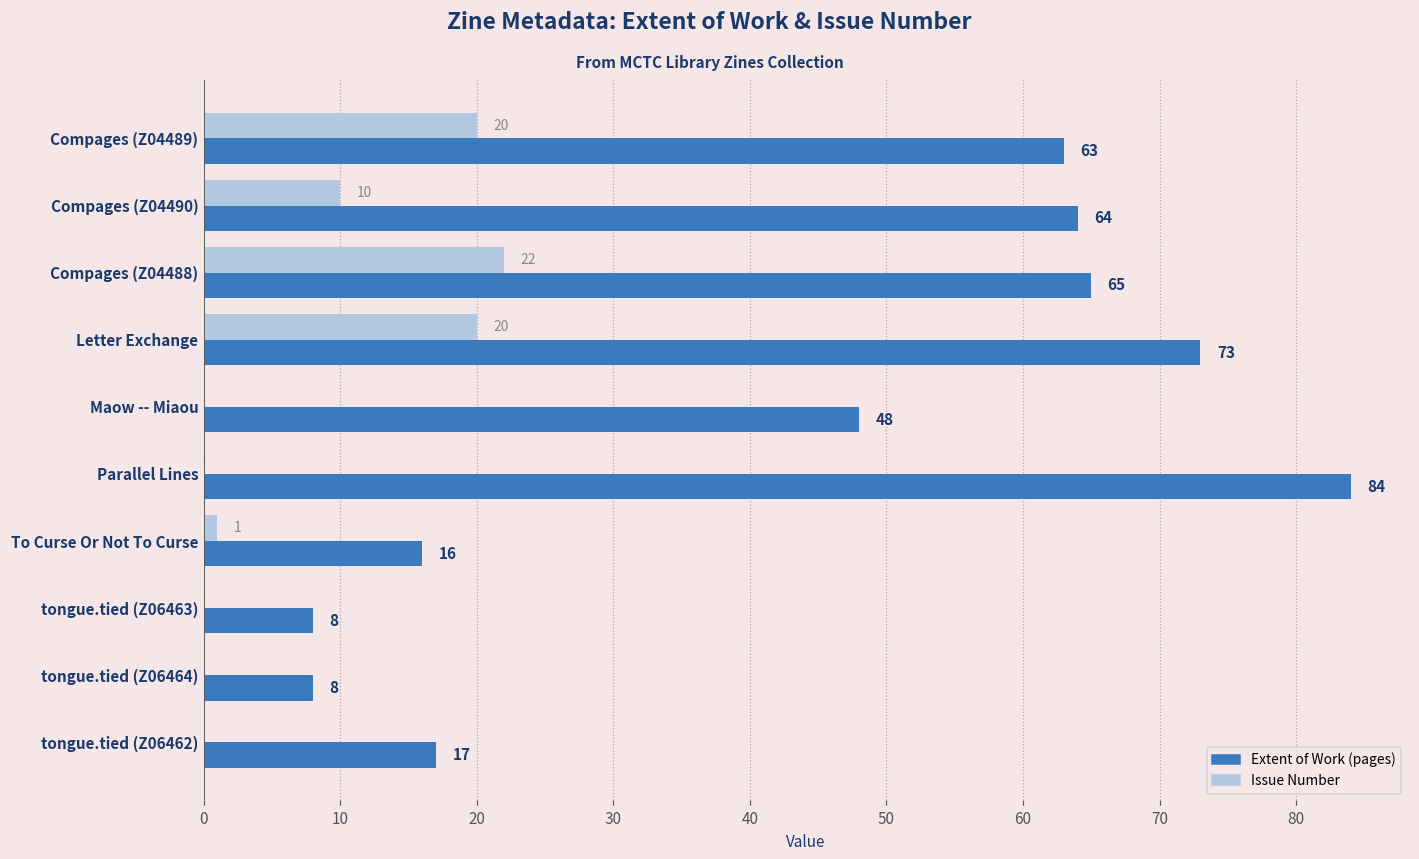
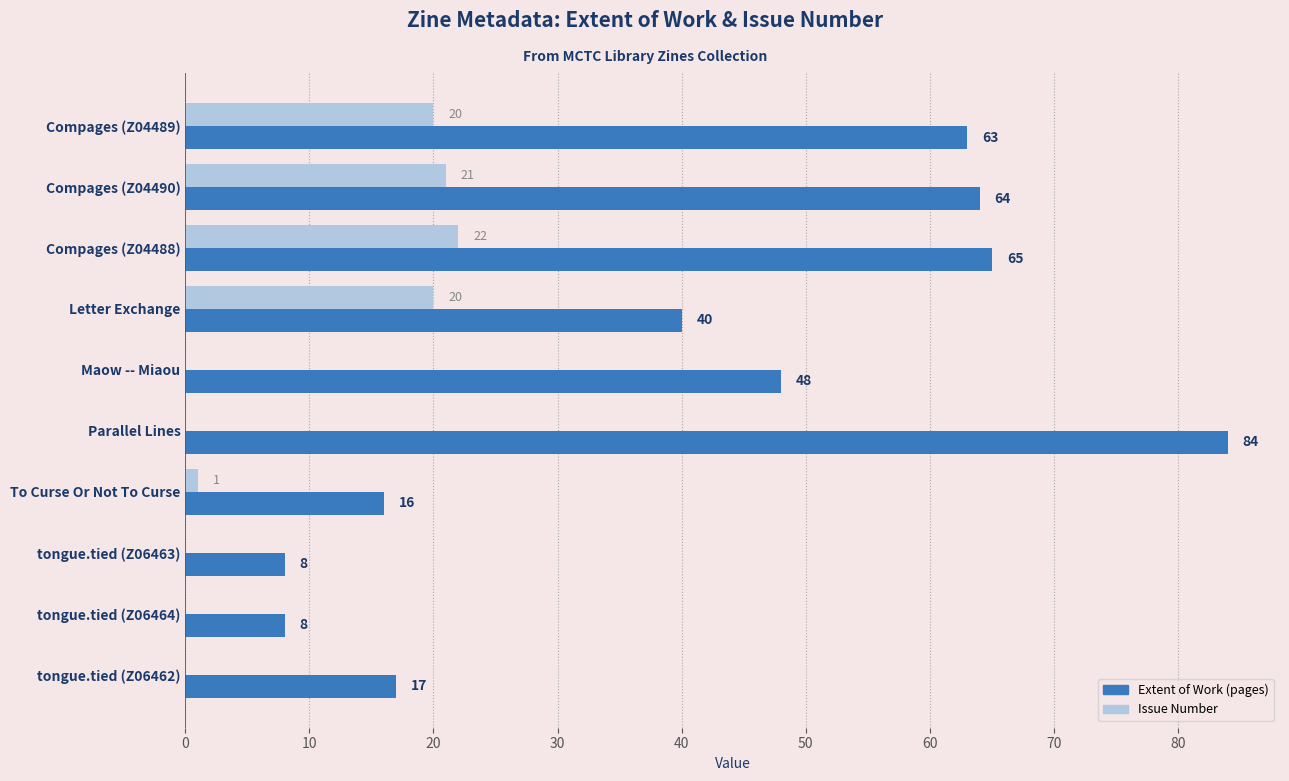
Issue Number, Compages (Z04490): 10 -> 21
Extent of Work (pages), Letter Exchange: 73 -> 40
